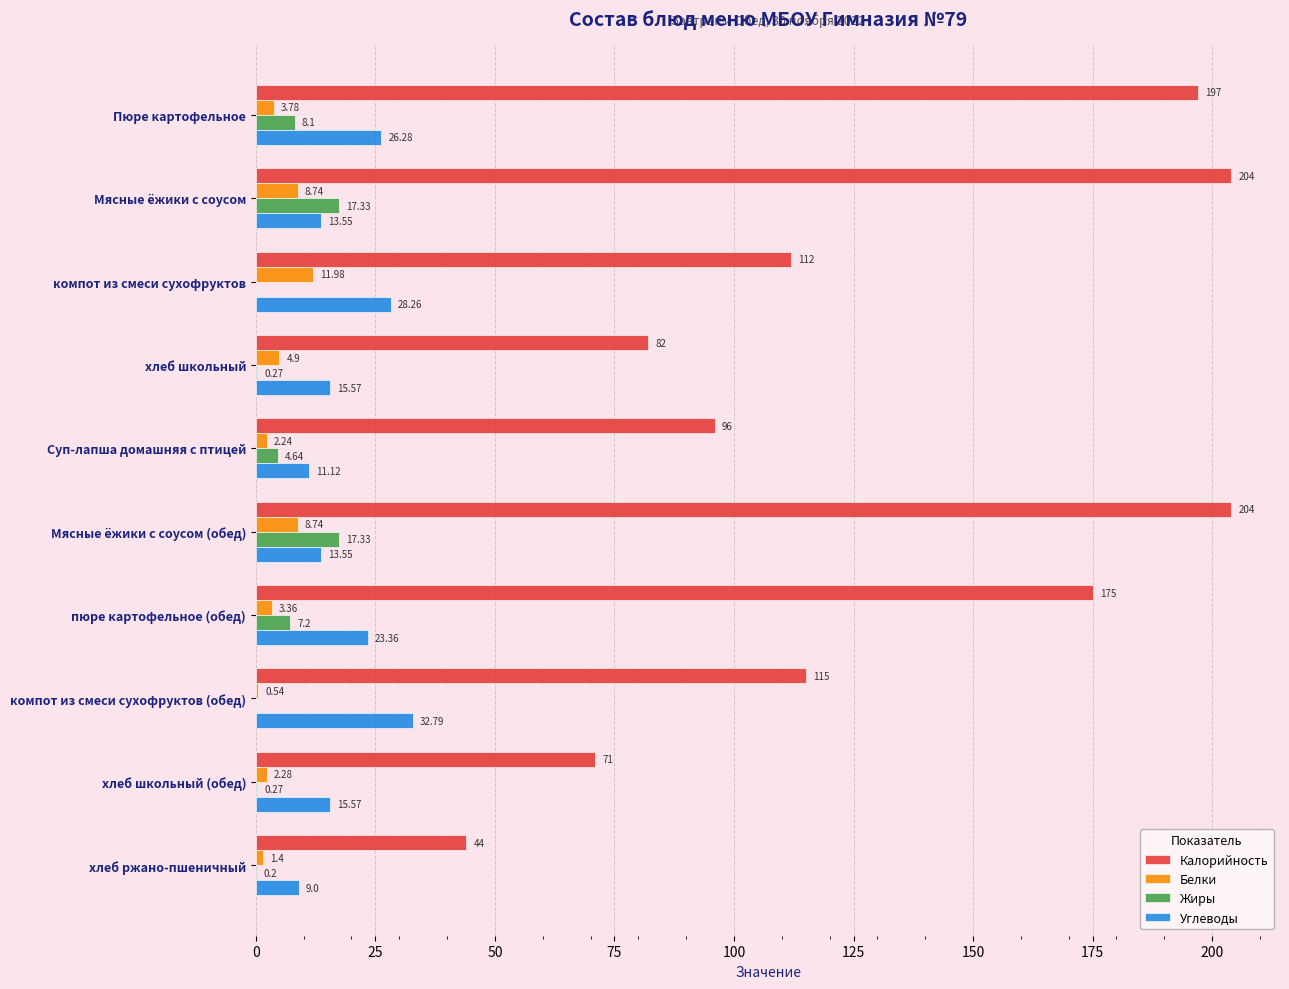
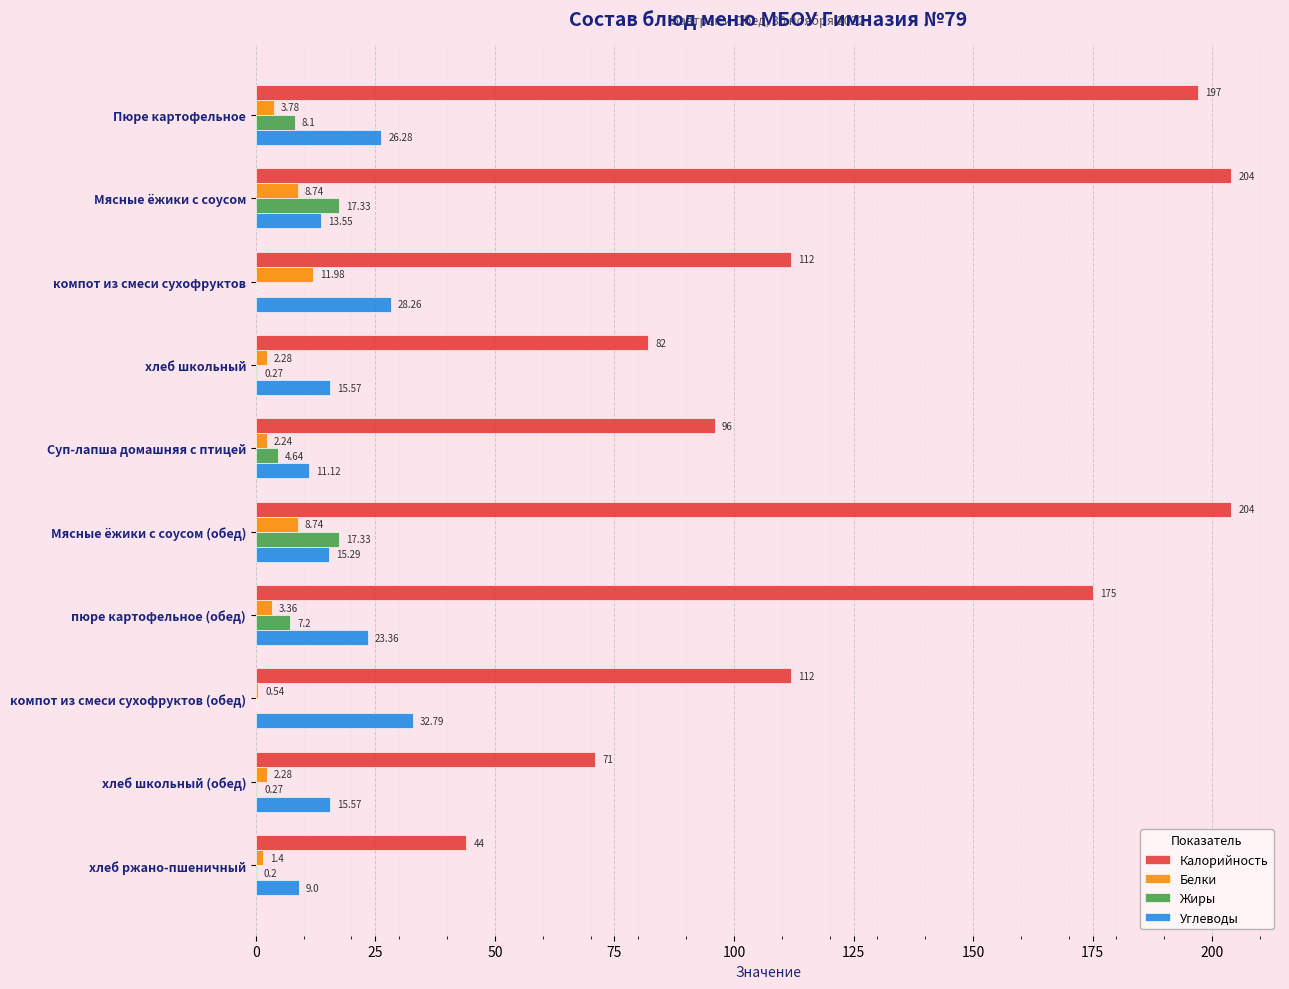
Белки, хлеб школьный: 4.9 -> 2.28
Углеводы, Мясные ёжики с соусом (обед): 13.55 -> 15.29
Калорийность, компот из смеси сухофруктов (обед): 115 -> 112
